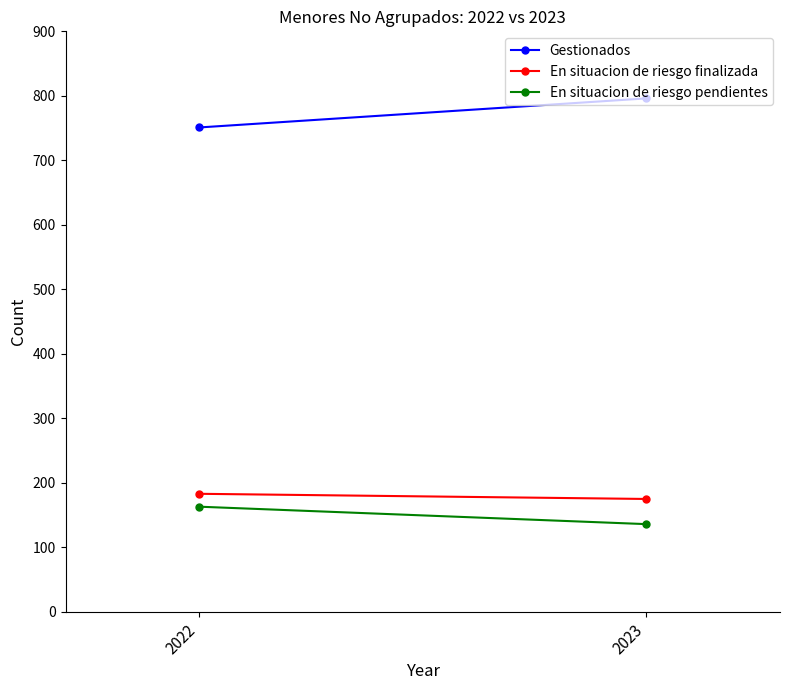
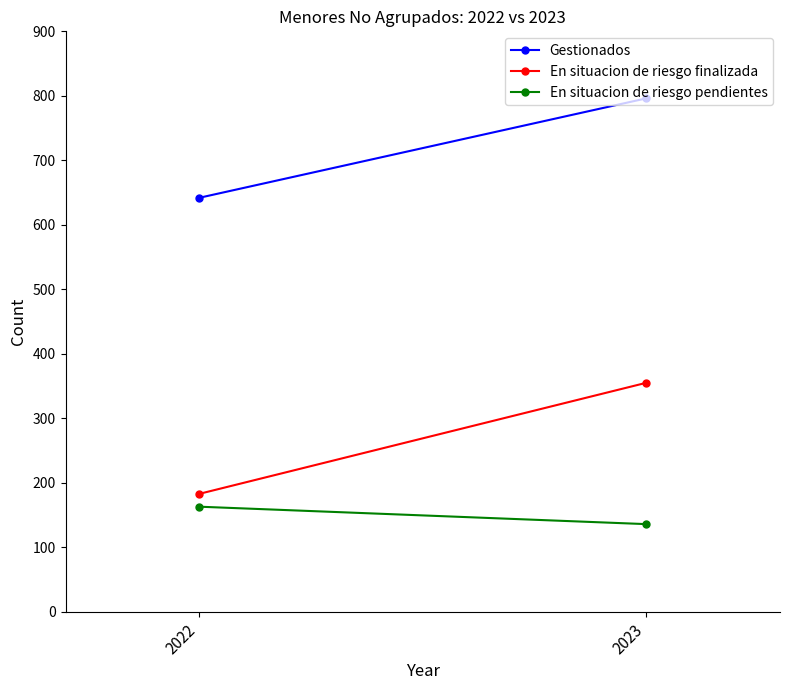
Gestionados, 2022: 750 -> 640
En situacion de riesgo finalizada, 2023: 180 -> 360
